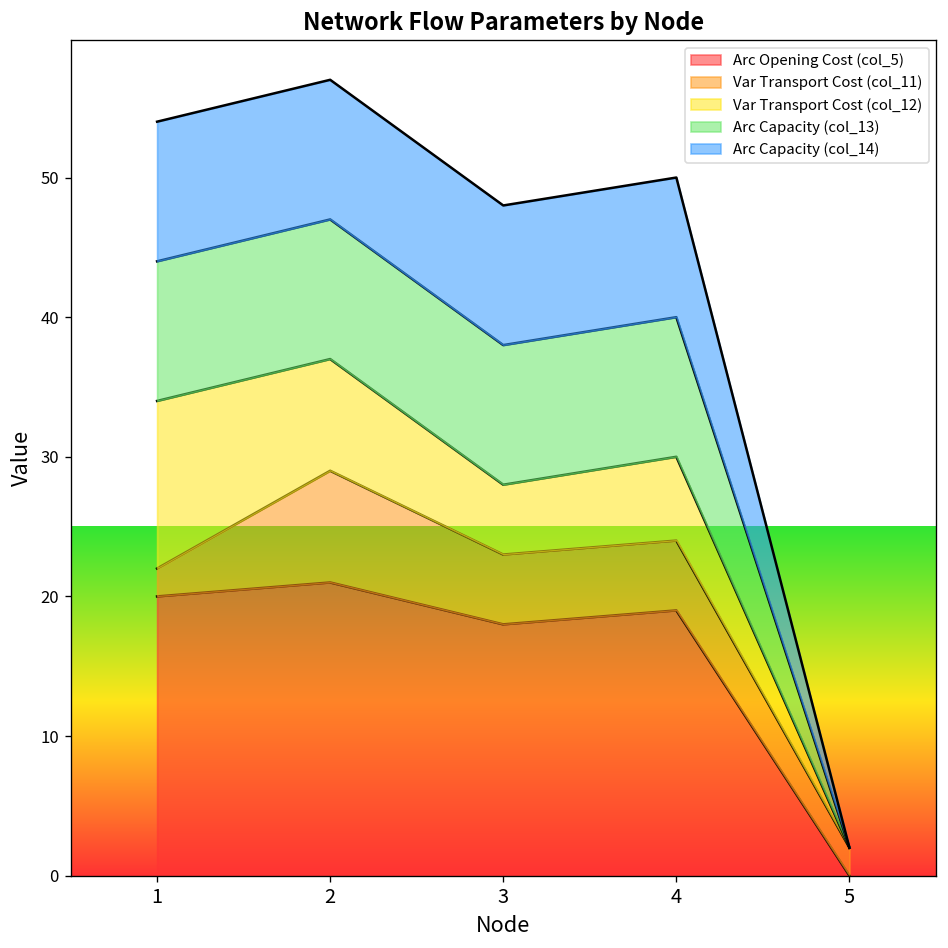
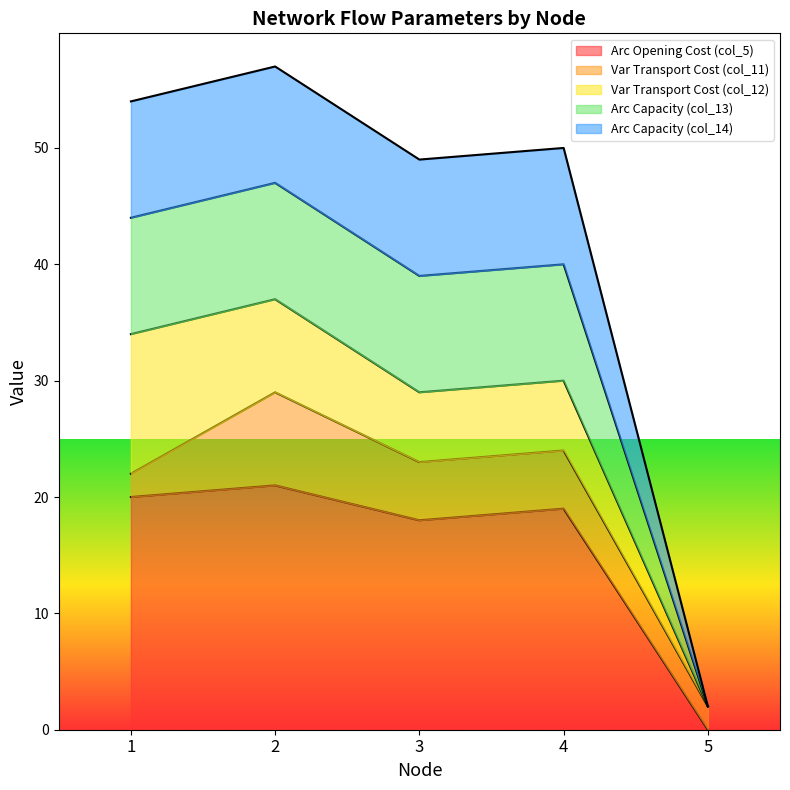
Var Transport Cost (col_12), 3: 5 -> 6
